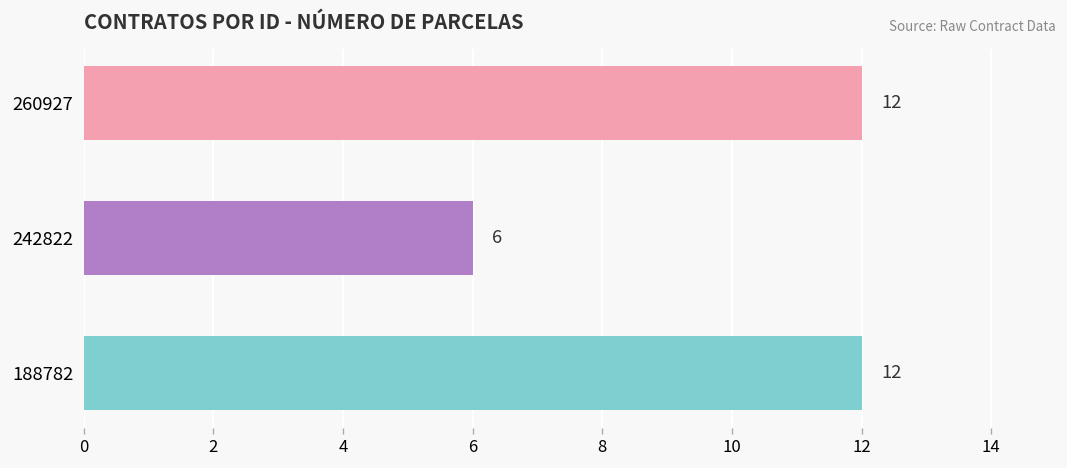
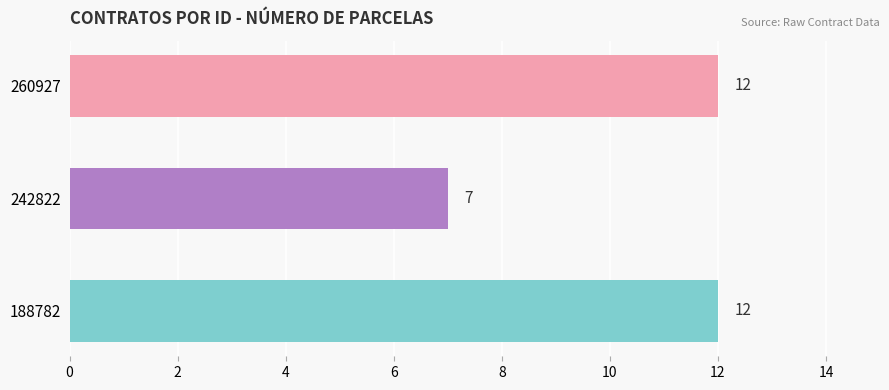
242822: 6 -> 7
